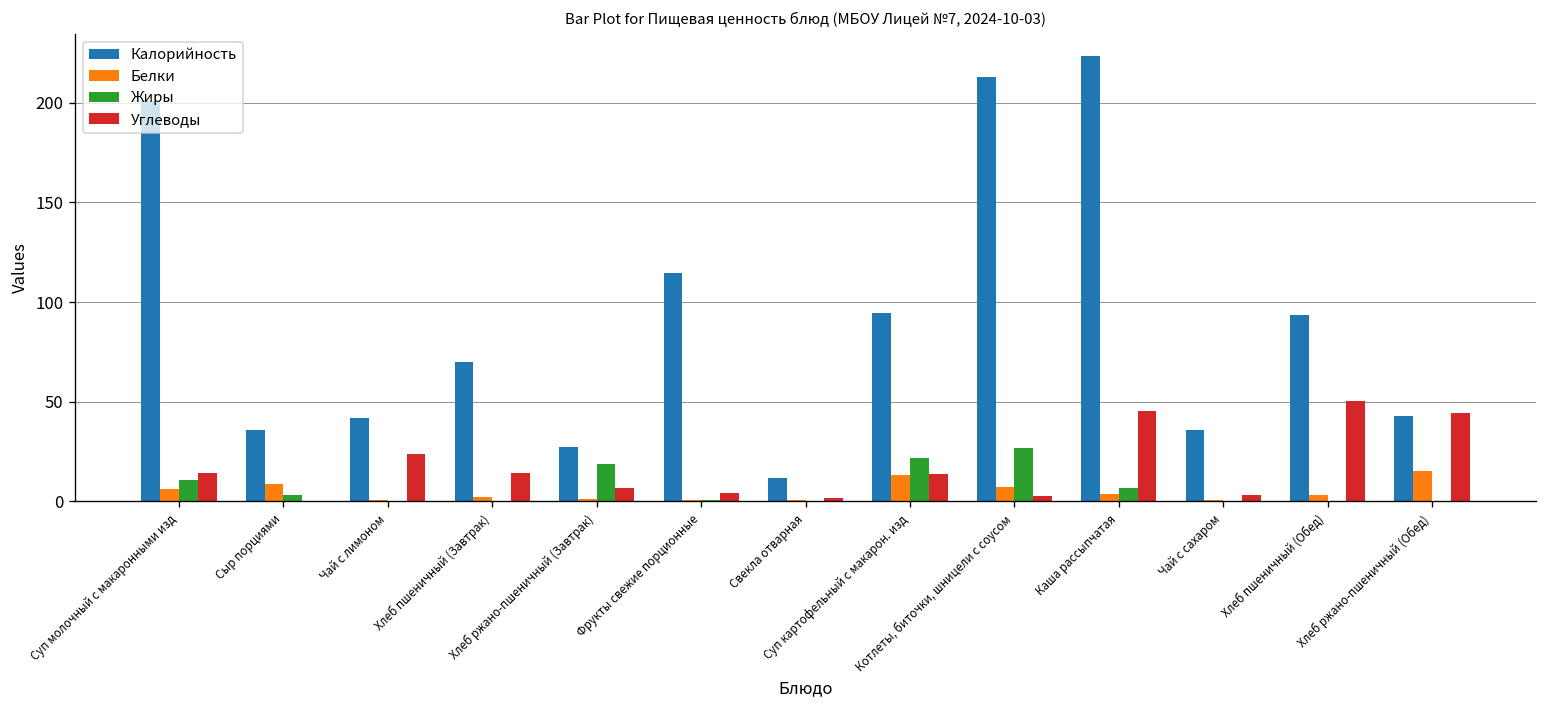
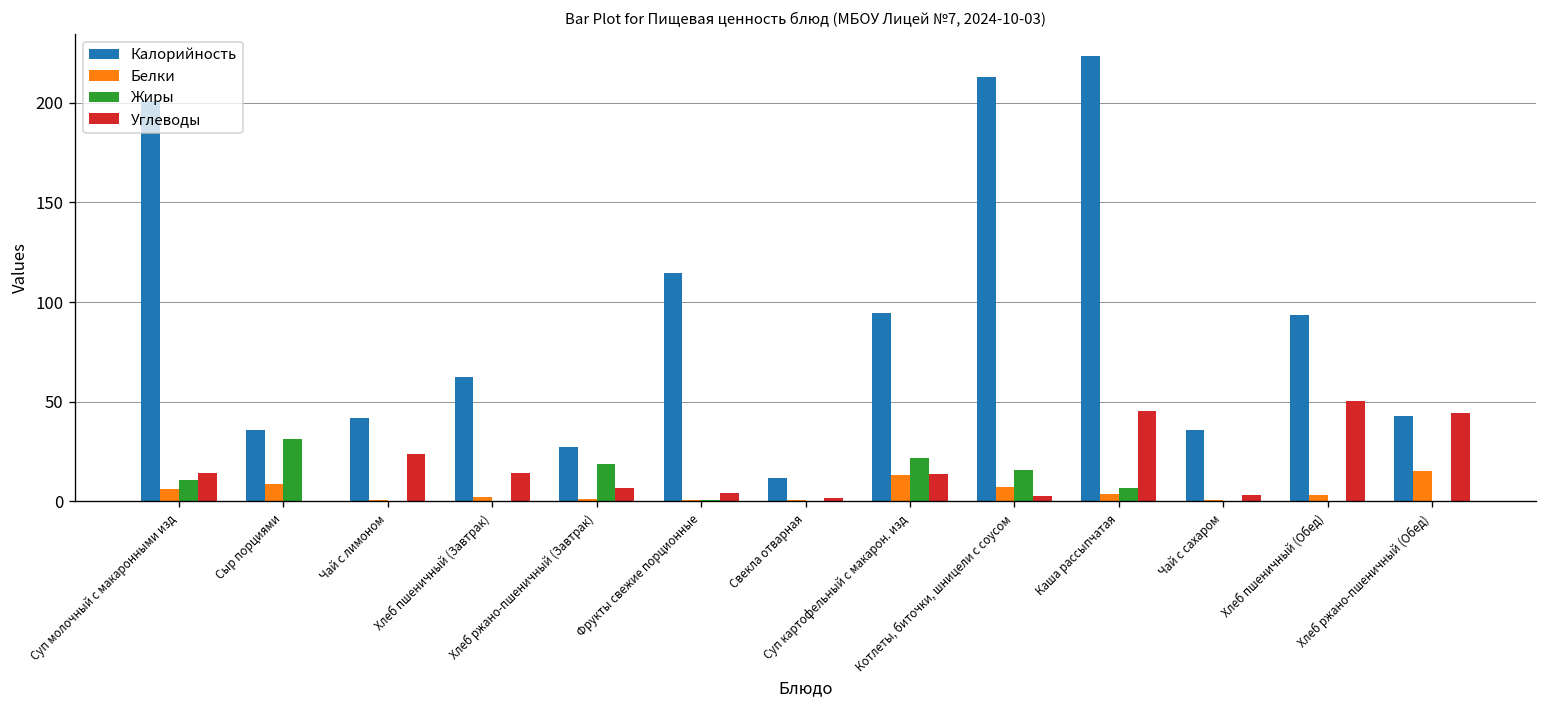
Жиры, Сыр порциями: 3 -> 31
Калорийность, Хлеб пшеничный (Завтрак): 70 -> 62
Жиры, Котлеты, биточки, шницели с соусом: 27 -> 16
